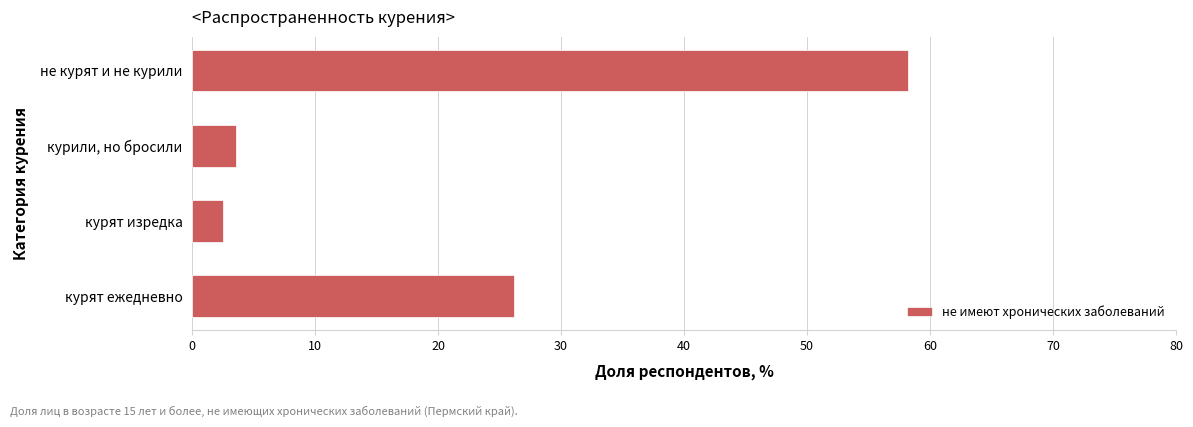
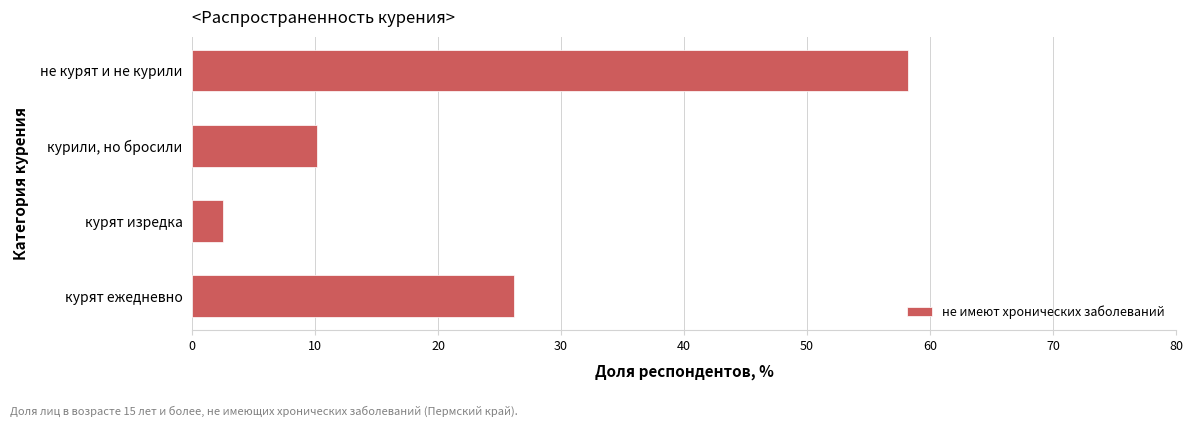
курили, но бросили: 3.6 -> 10.2
